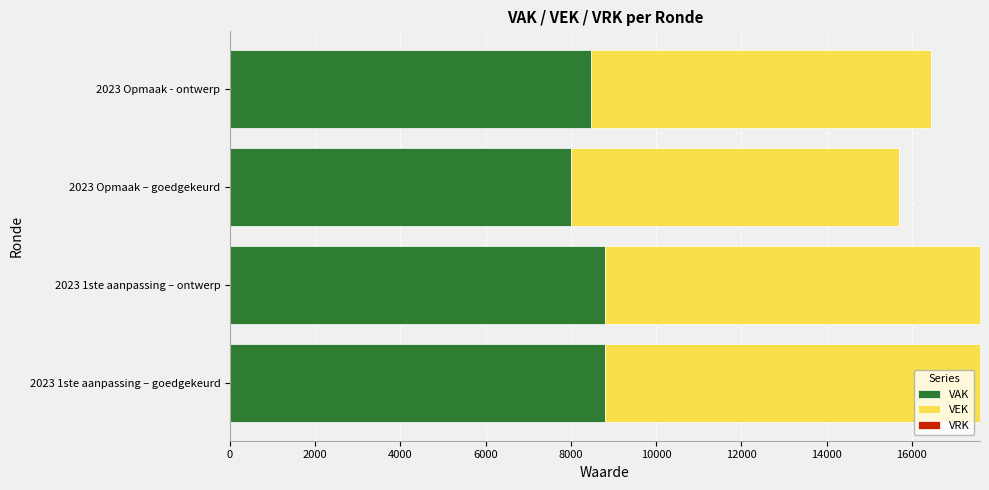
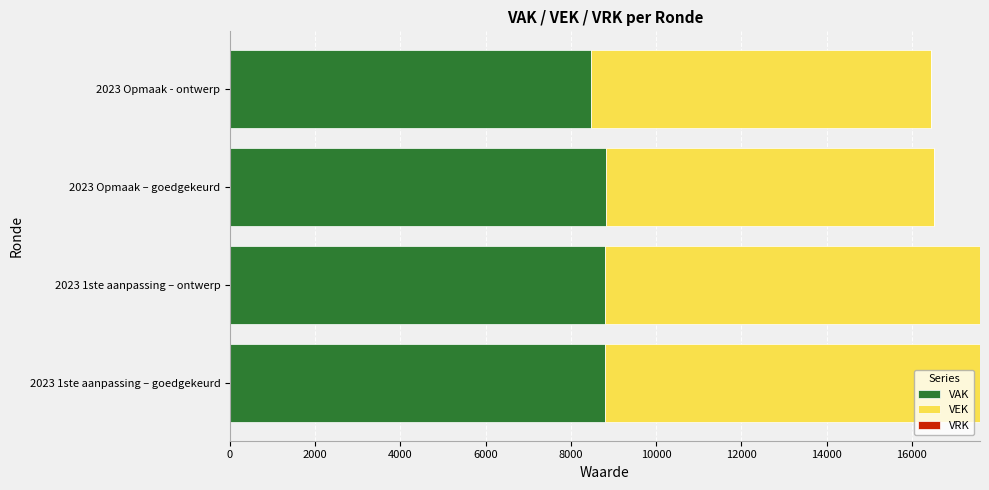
VAK, 2023 Opmaak – goedgekeurd: 8000 -> 8800
